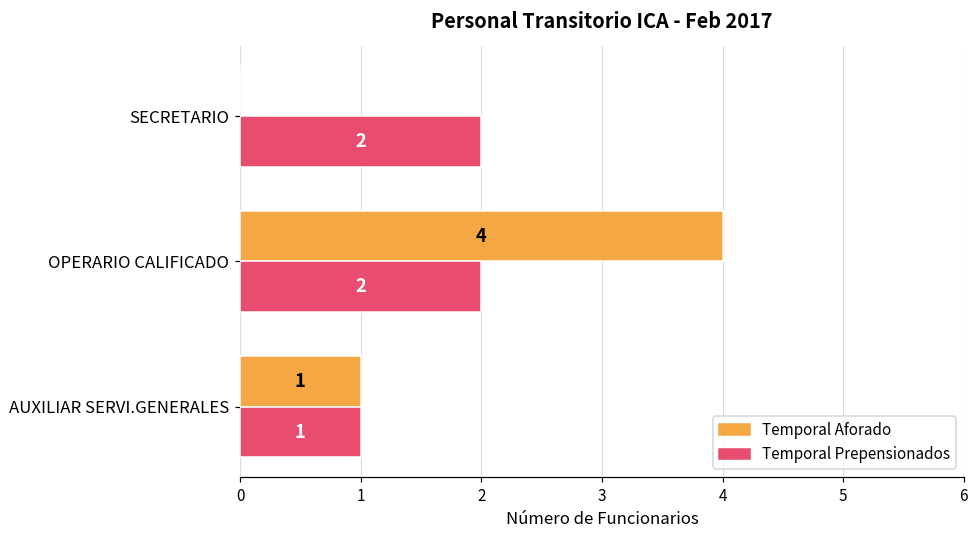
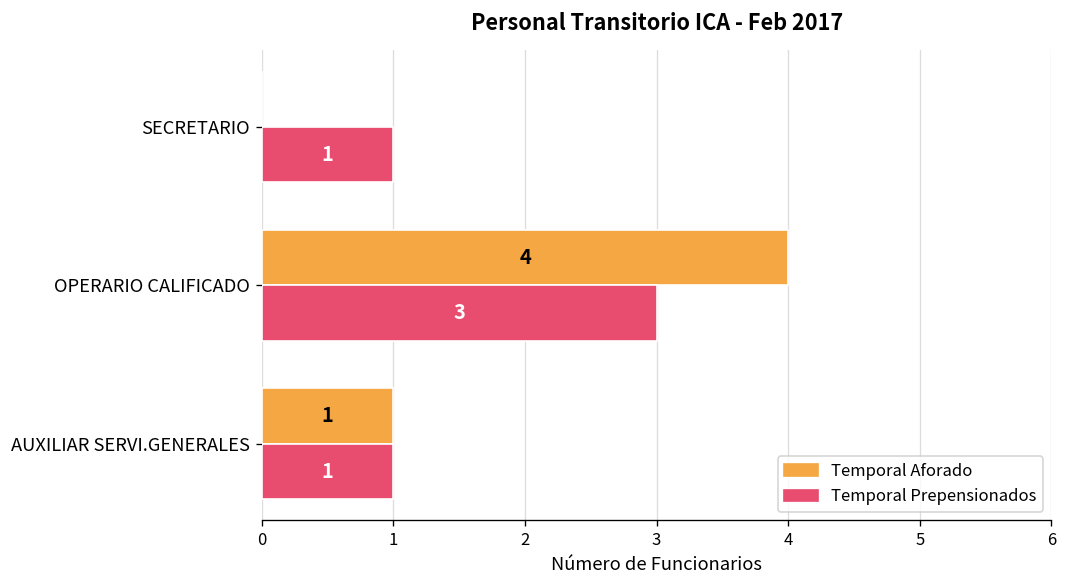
Temporal Prepensionados, SECRETARIO: 2 -> 1
Temporal Prepensionados, OPERARIO CALIFICADO: 2 -> 3
